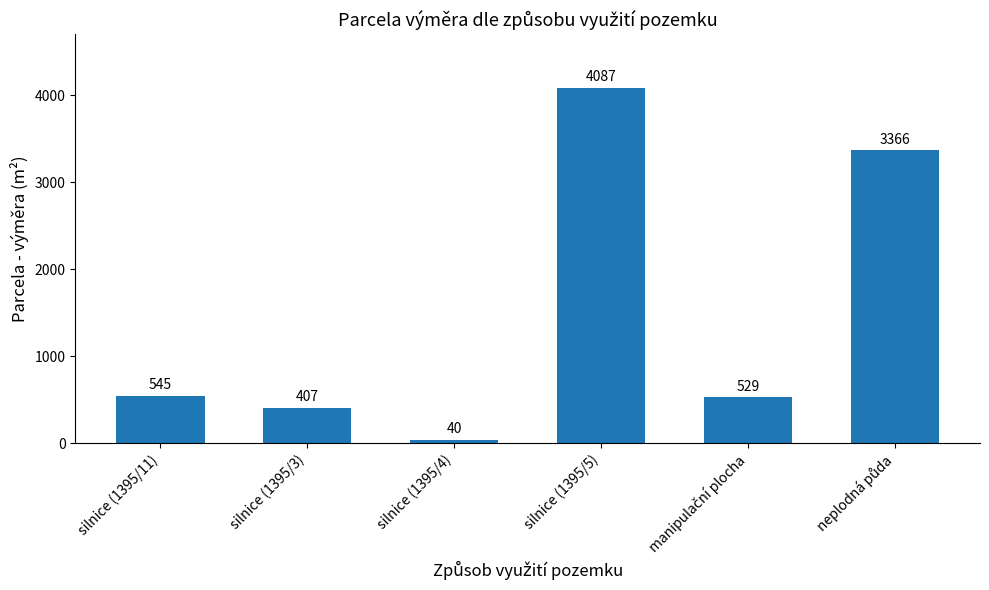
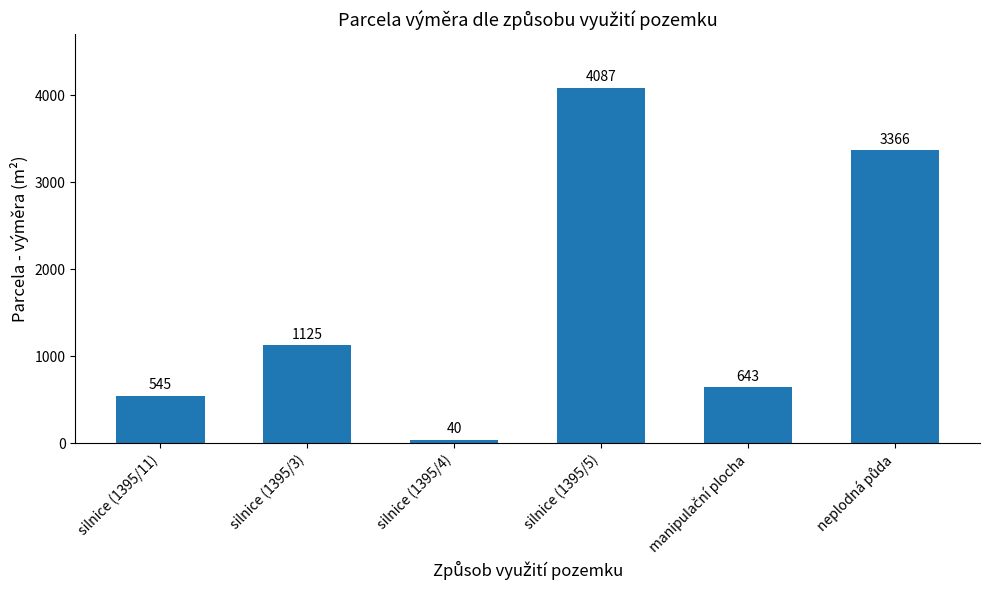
silnice (1395/3): 407 -> 1125
manipulační plocha: 529 -> 643
